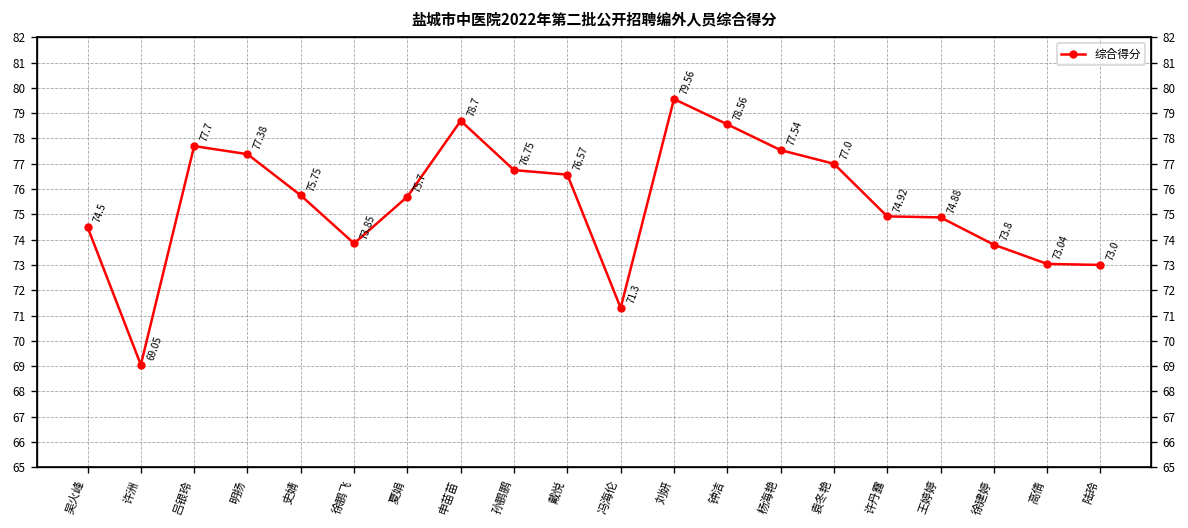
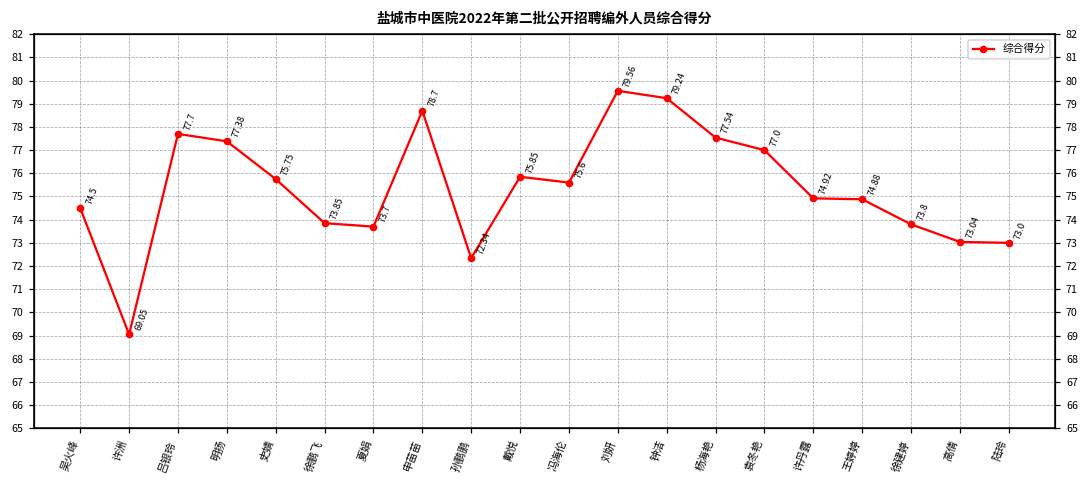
夏娟: 75.7 -> 73.7
孙鹏鹏: 76.75 -> 72.34
戴悦: 76.57 -> 75.85
冯海伦: 71.3 -> 75.6
钟洁: 78.56 -> 79.24
